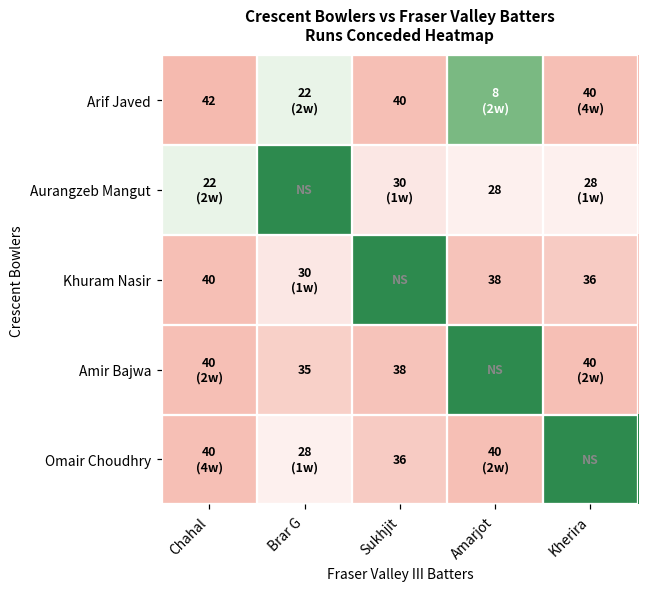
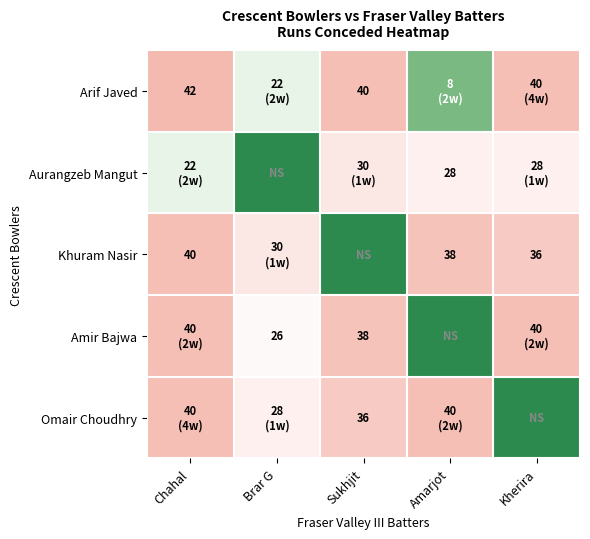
Amir Bajwa, Brar G: 35 -> 26
